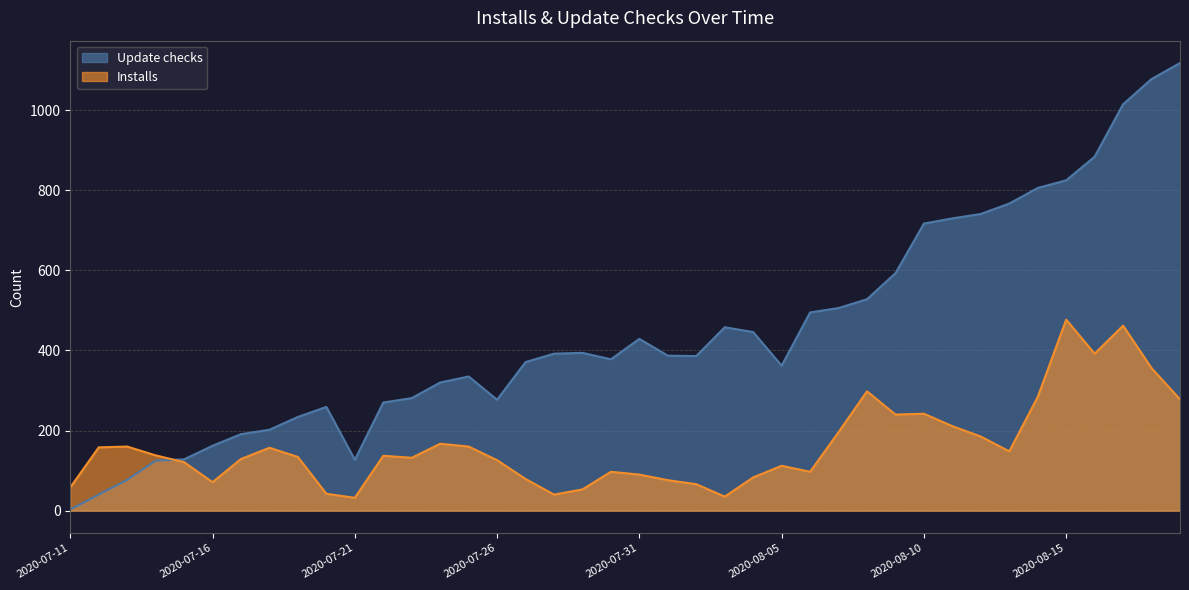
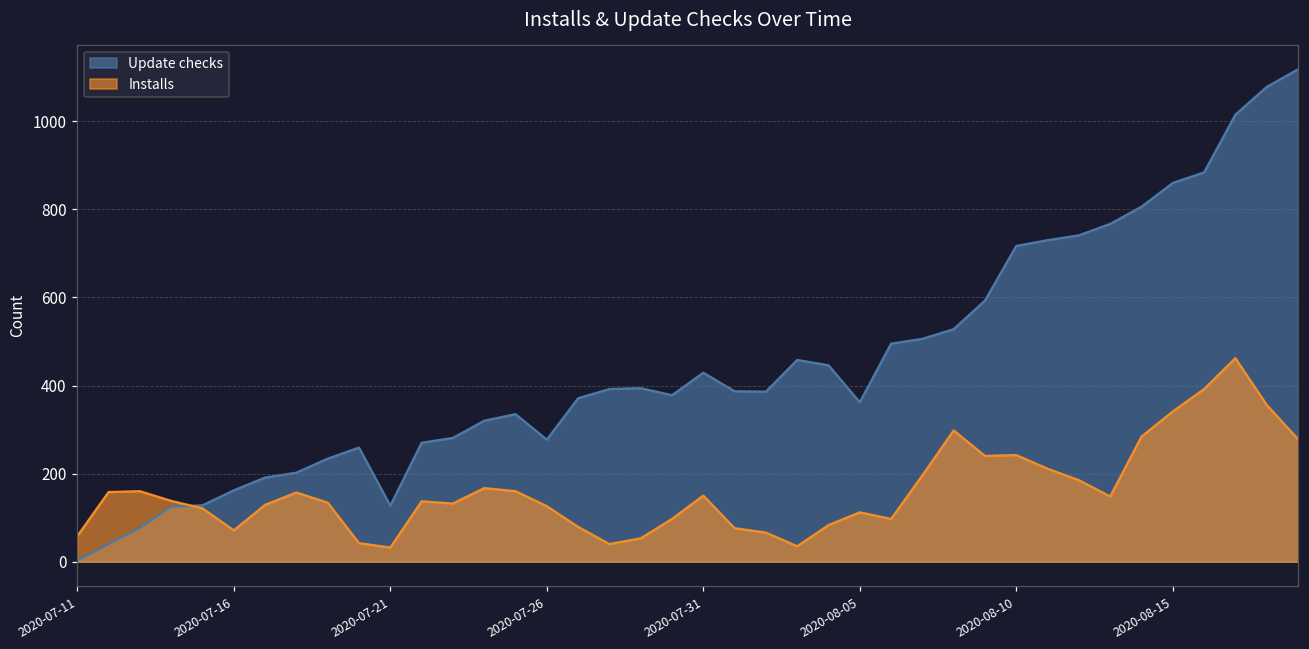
Installs, 2020-07-31: 90 -> 150
Update checks, 2020-08-15: 830 -> 860
Installs, 2020-08-15: 480 -> 340
